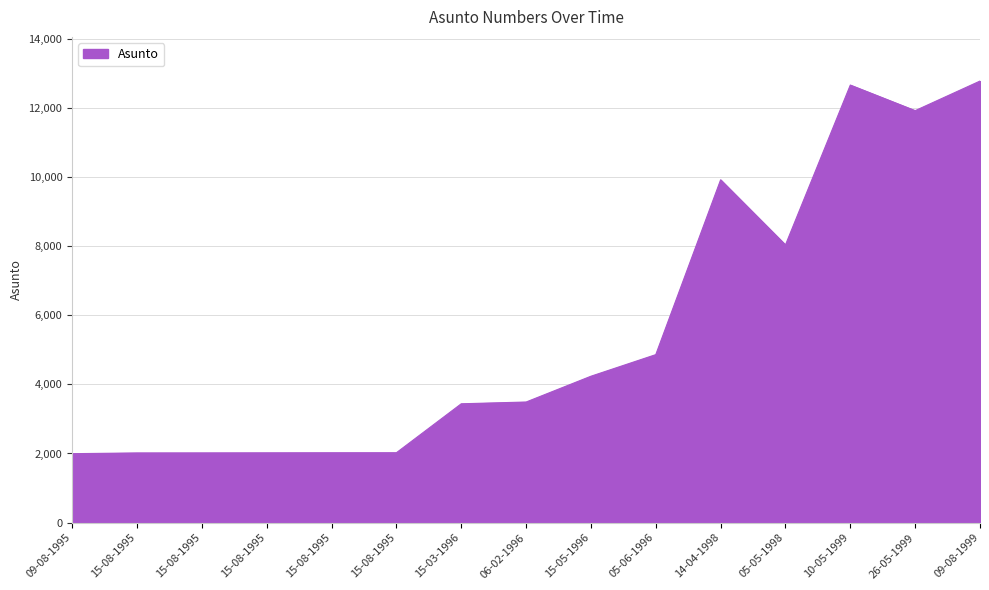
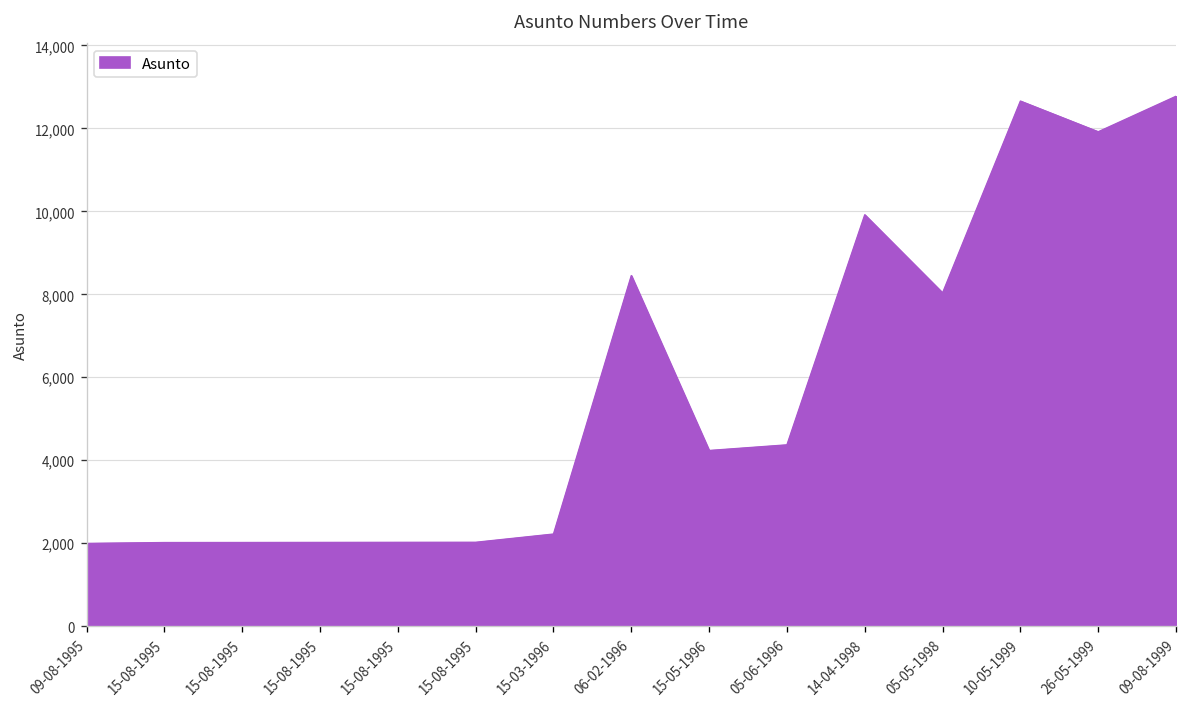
15-03-1996: 3,400 -> 2,200
06-02-1996: 3,500 -> 8,500
05-06-1996: 4,900 -> 4,400
